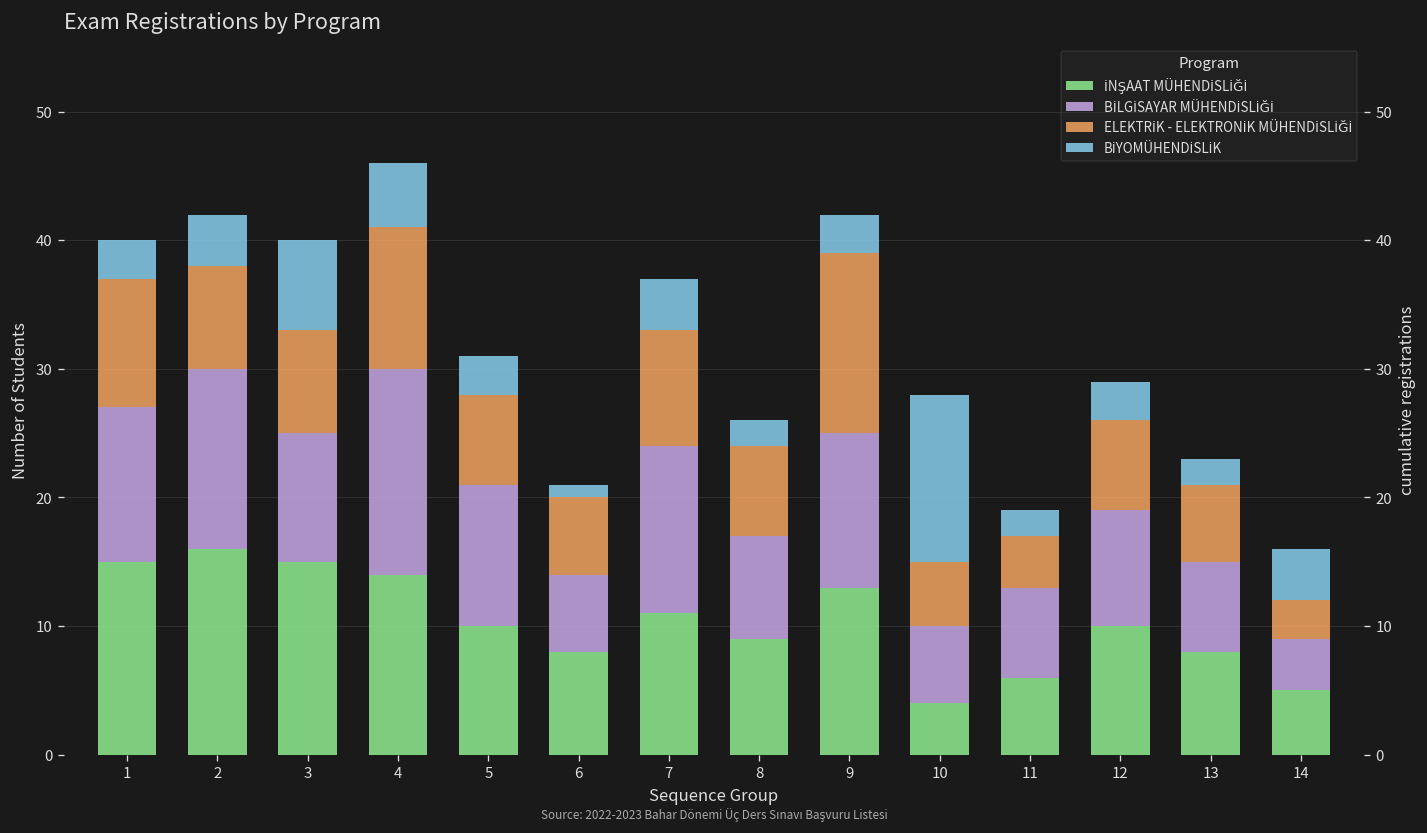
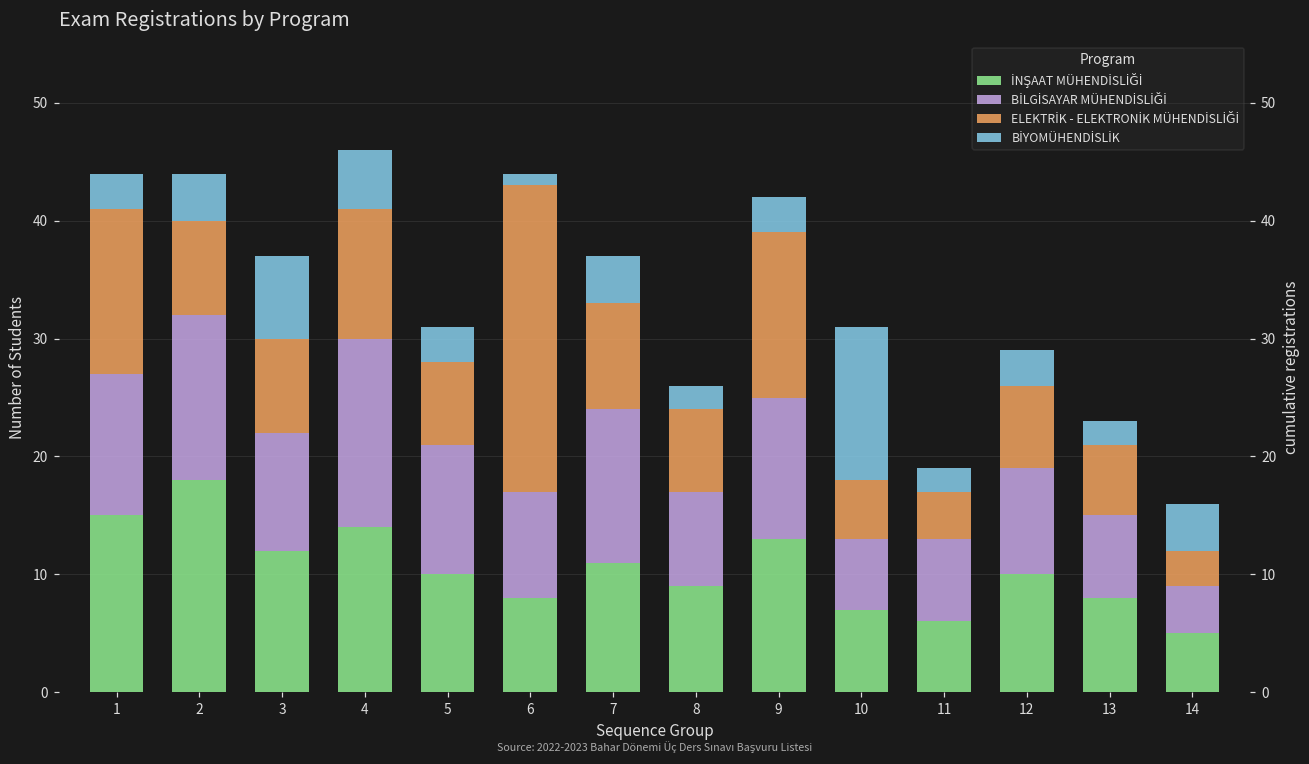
ELEKTRİK - ELEKTRONİK MÜHENDİSLİĞİ, 1: 10 -> 14
İNŞAAT MÜHENDİSLİĞİ, 2: 16 -> 18
İNŞAAT MÜHENDİSLİĞİ, 3: 15 -> 12
BİLGİSAYAR MÜHENDİSLİĞİ, 6: 6 -> 9
ELEKTRİK - ELEKTRONİK MÜHENDİSLİĞİ, 6: 6 -> 26
İNŞAAT MÜHENDİSLİĞİ, 10: 4 -> 7
